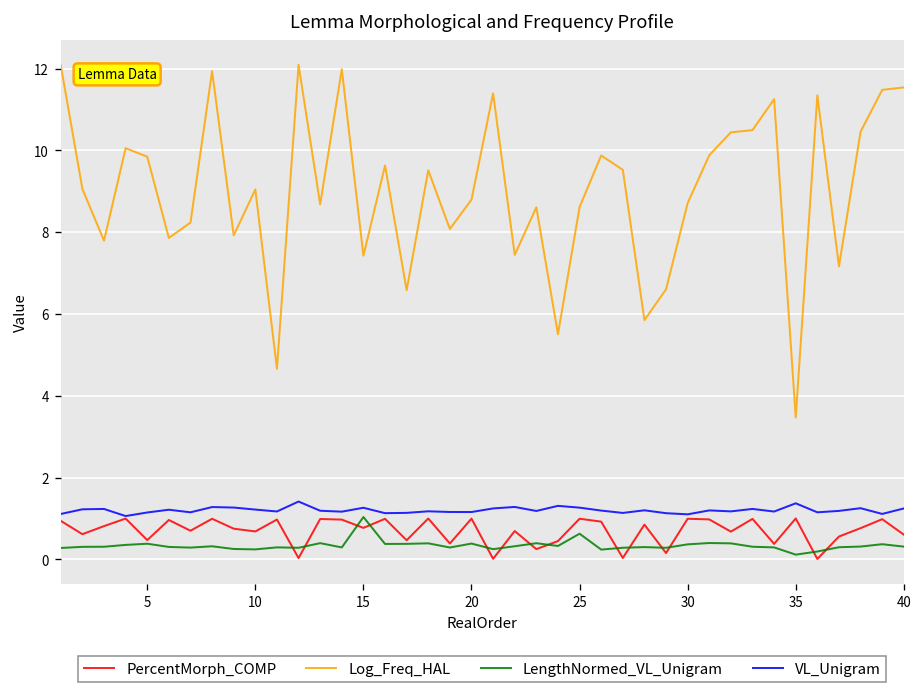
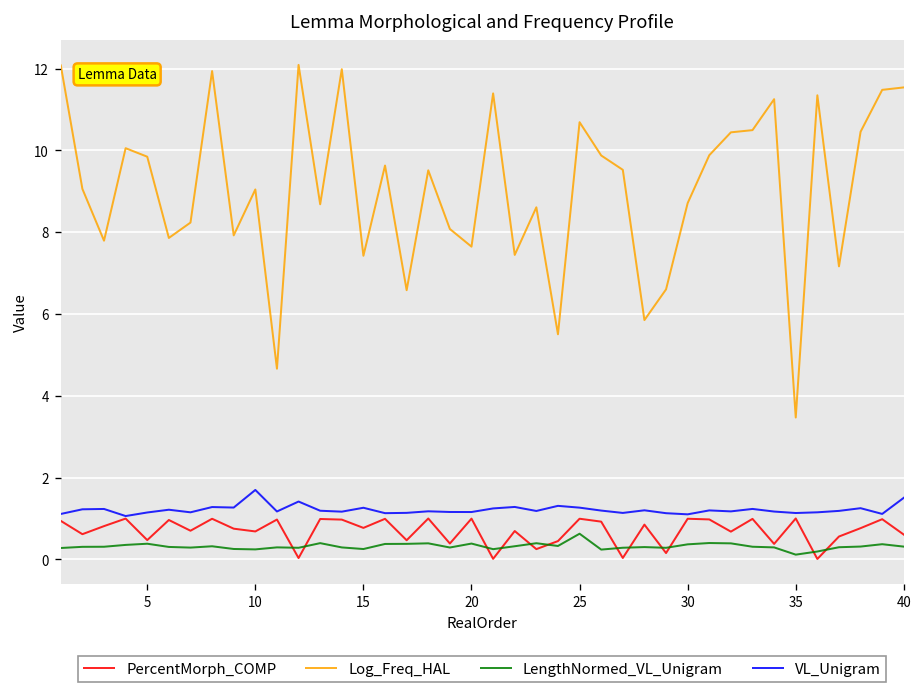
VL_Unigram, 10: 1.2 -> 1.7
LengthNormed_VL_Unigram, 15: 1.0 -> 0.3
Log_Freq_HAL, 20: 8.8 -> 7.6
Log_Freq_HAL, 25: 8.6 -> 10.7
VL_Unigram, 35: 1.4 -> 1.1
VL_Unigram, 40: 1.2 -> 1.5
